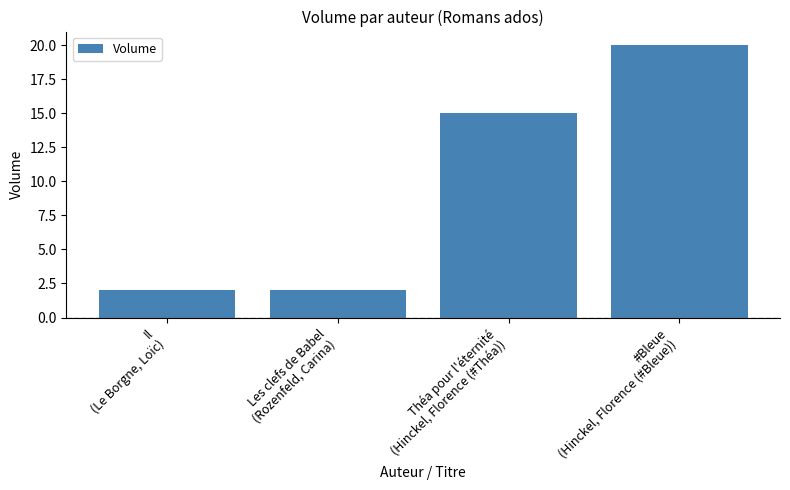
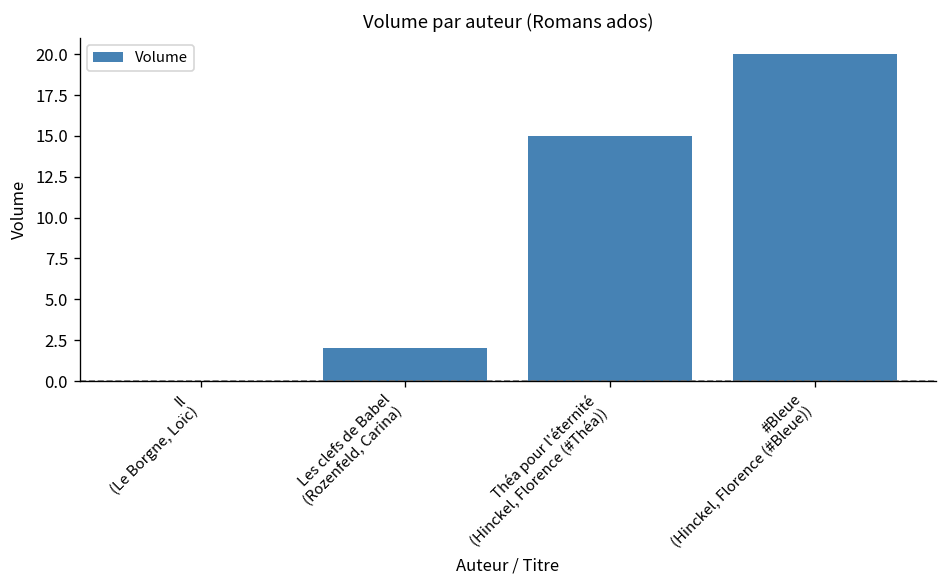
Il (Le Borgne, Loïc): 2 -> 0
